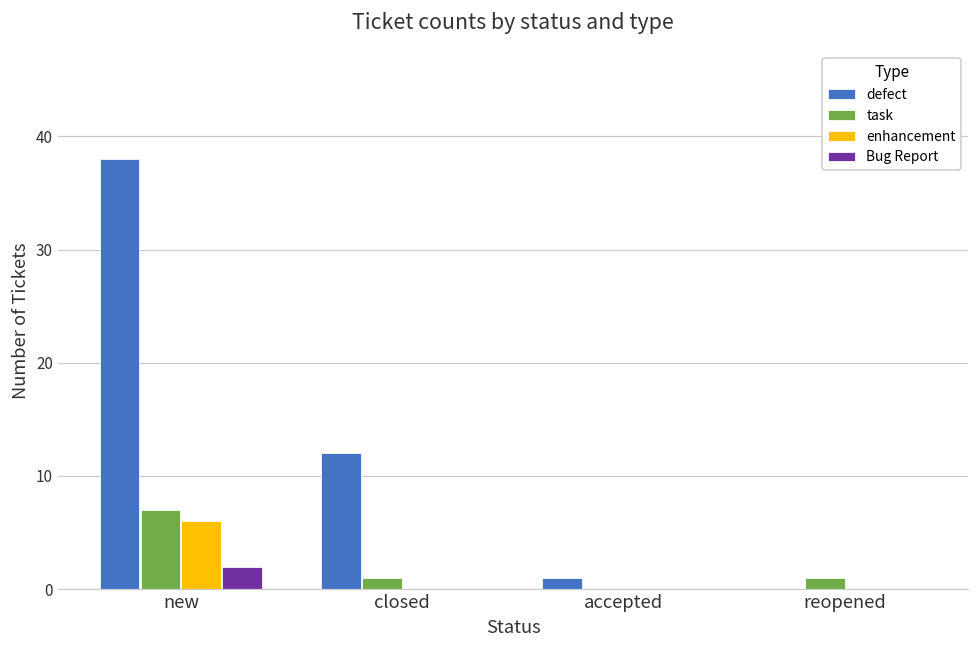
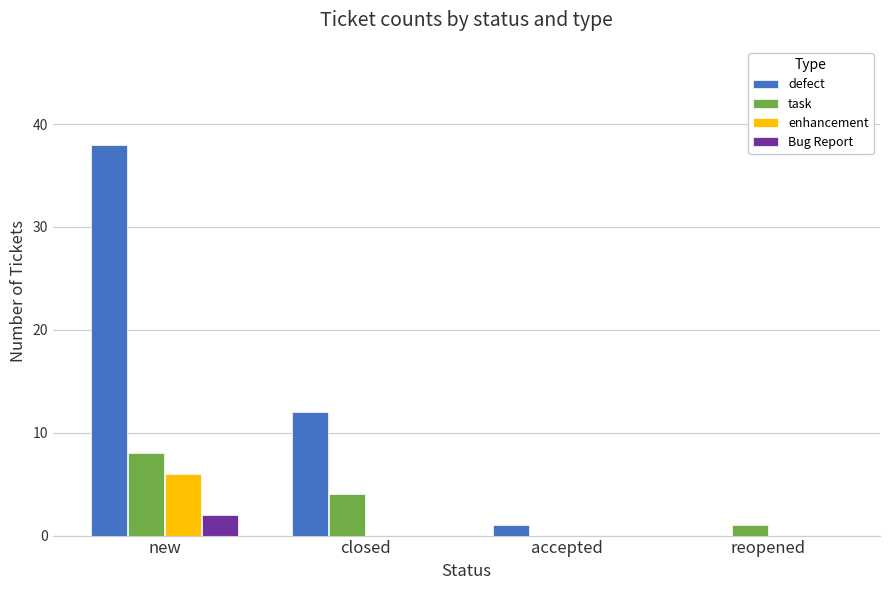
task, new: 7 -> 8
task, closed: 1 -> 4
